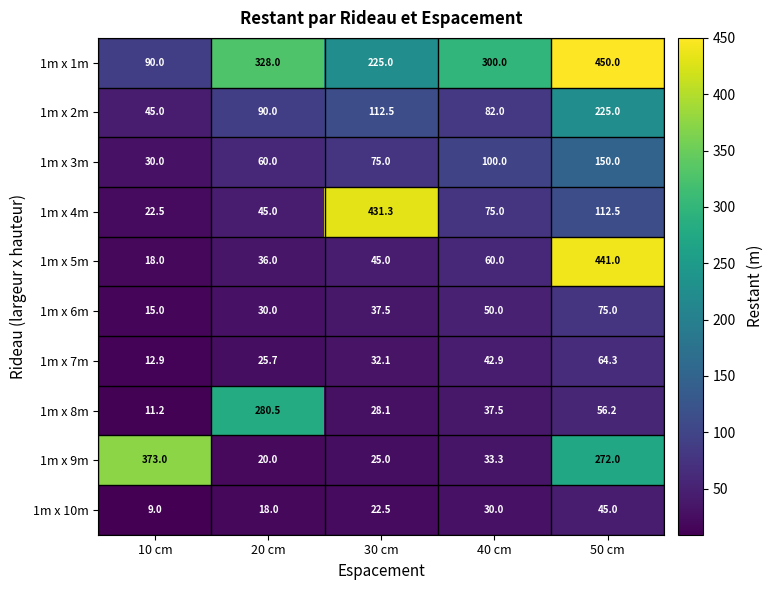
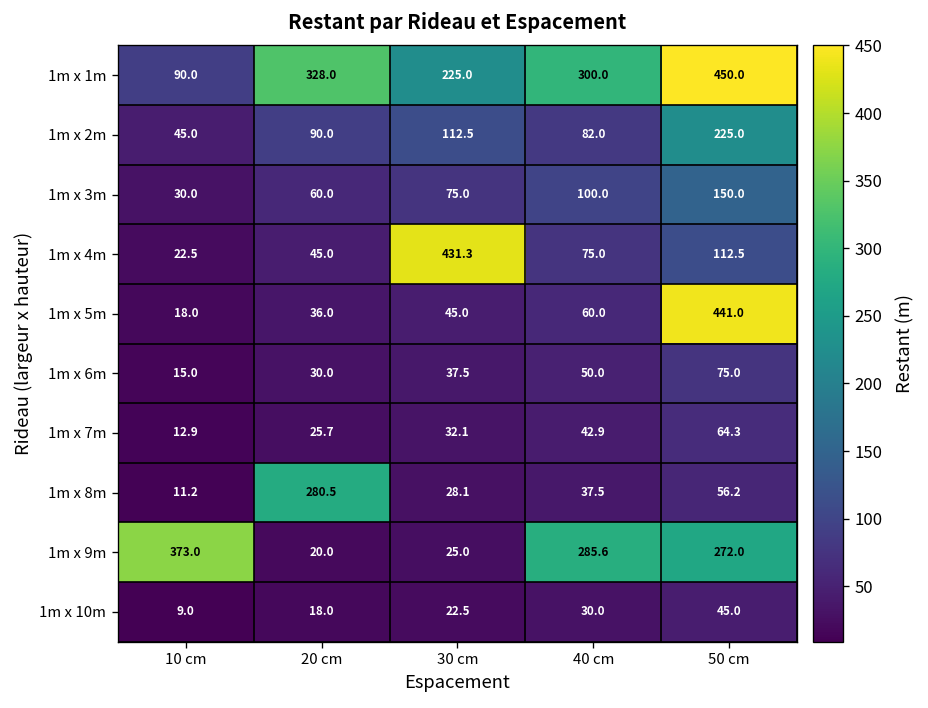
1m x 9m, 40 cm: 33.3 -> 285.6
